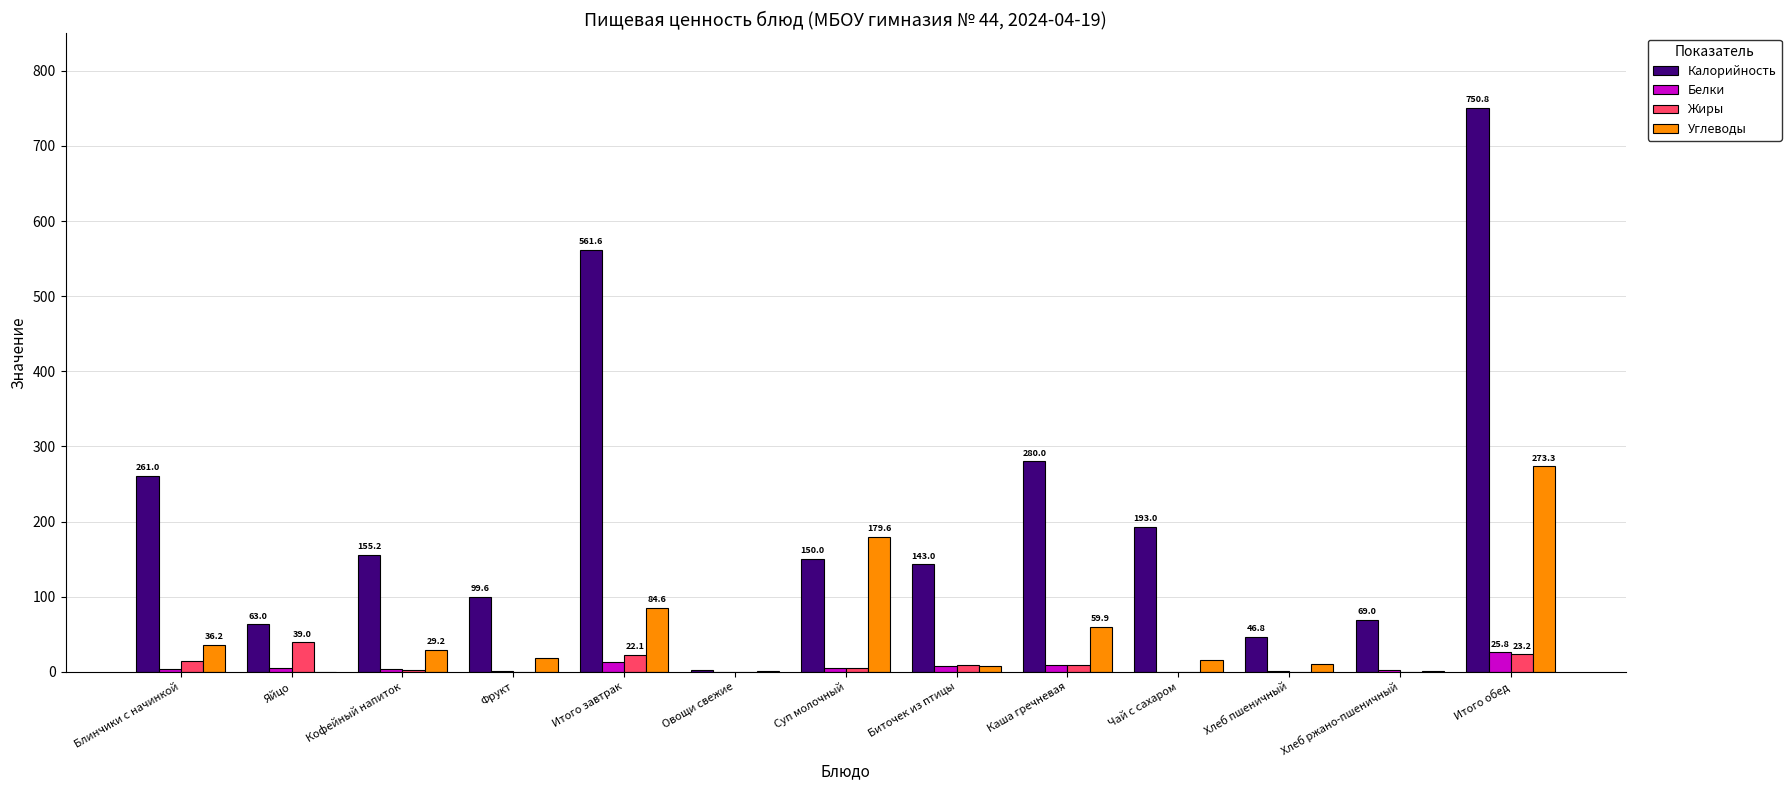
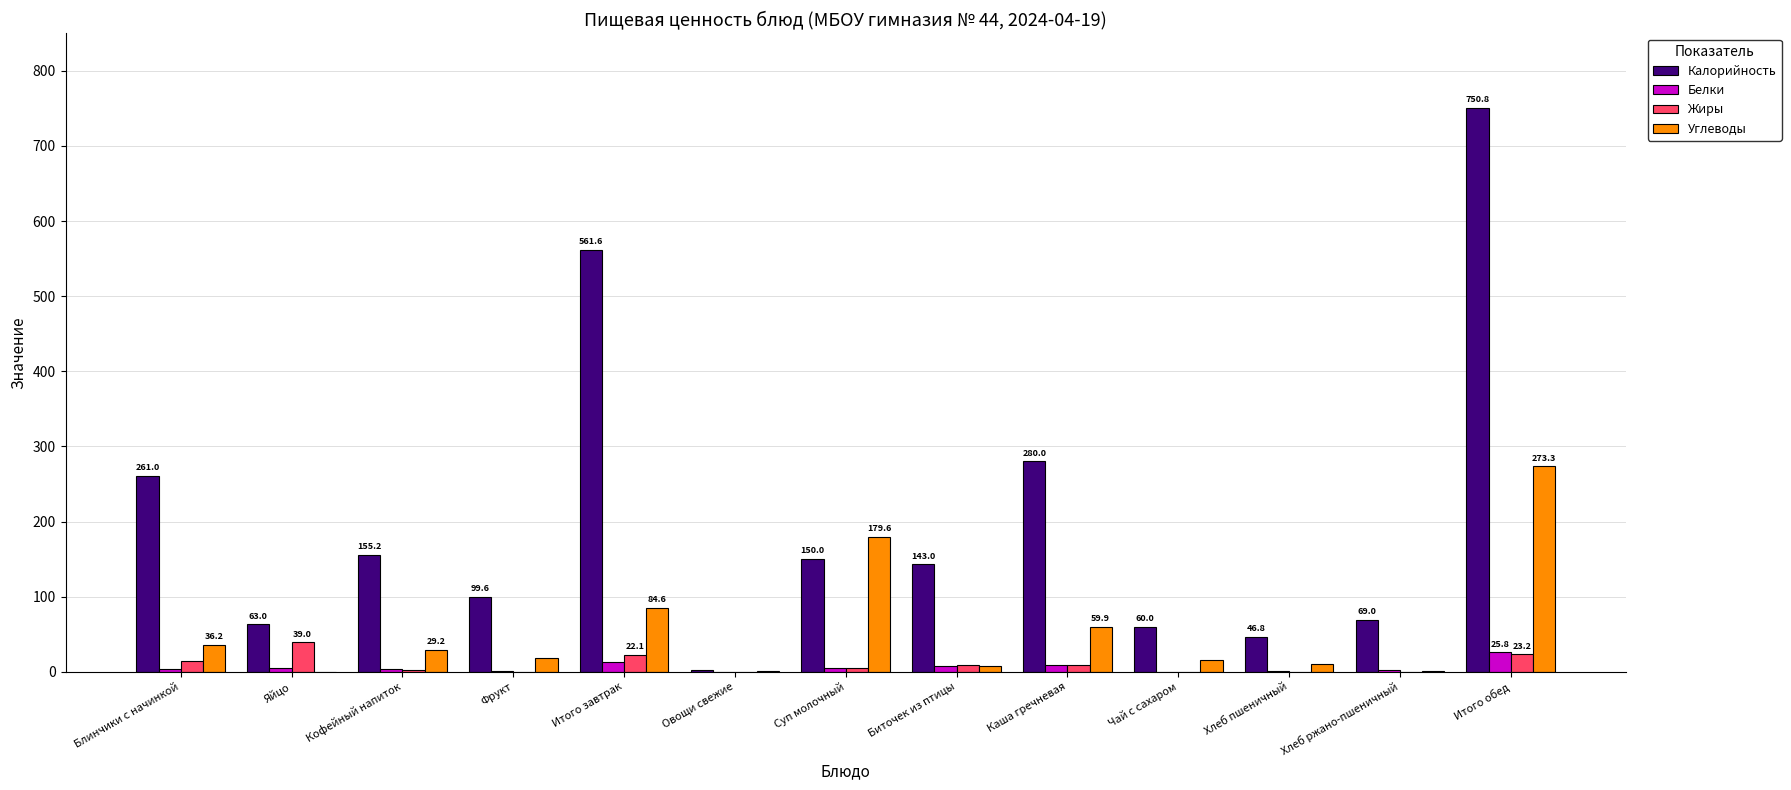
Калорийность, Чай с сахаром: 193.0 -> 60.0
